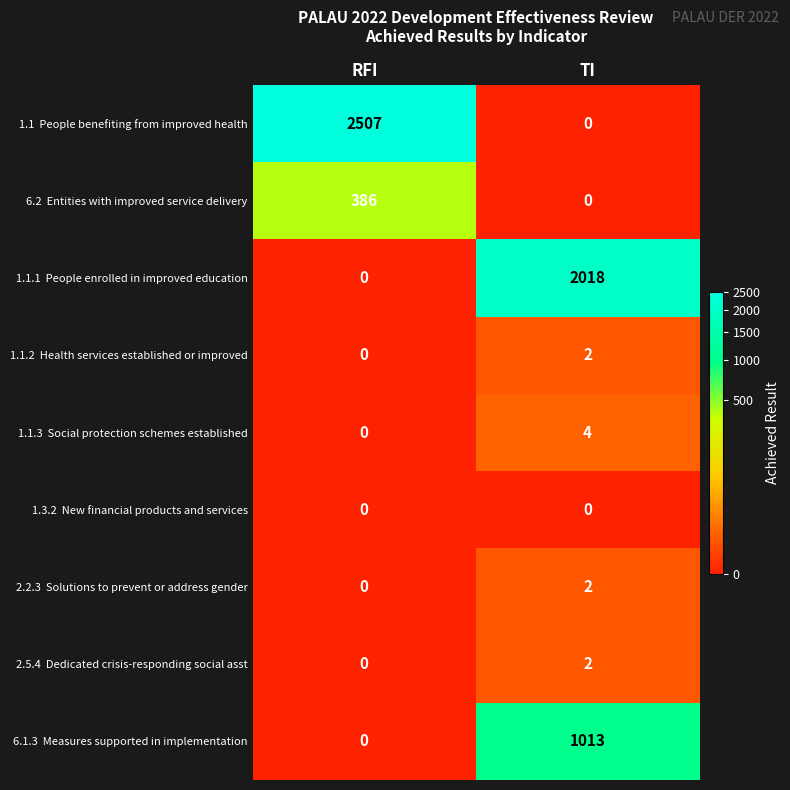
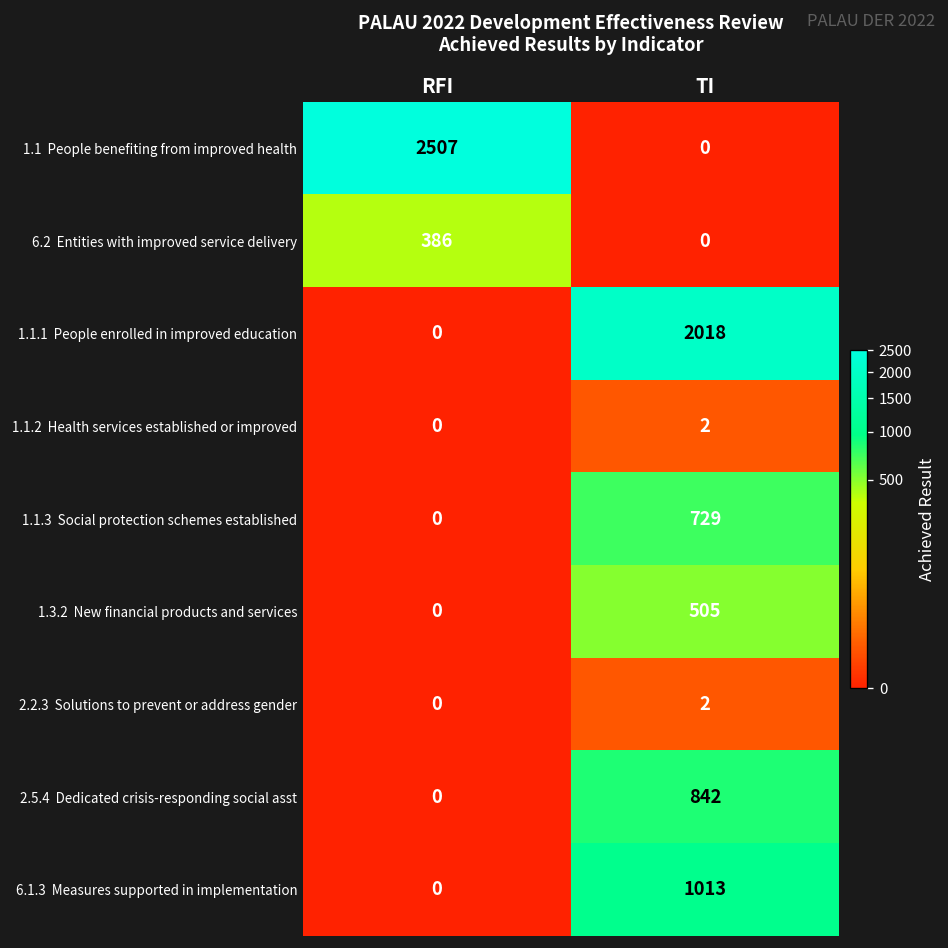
1.1.3 Social protection schemes established, TI: 4 -> 729
1.3.2 New financial products and services, TI: 0 -> 505
2.5.4 Dedicated crisis-responding social asst, TI: 2 -> 842
